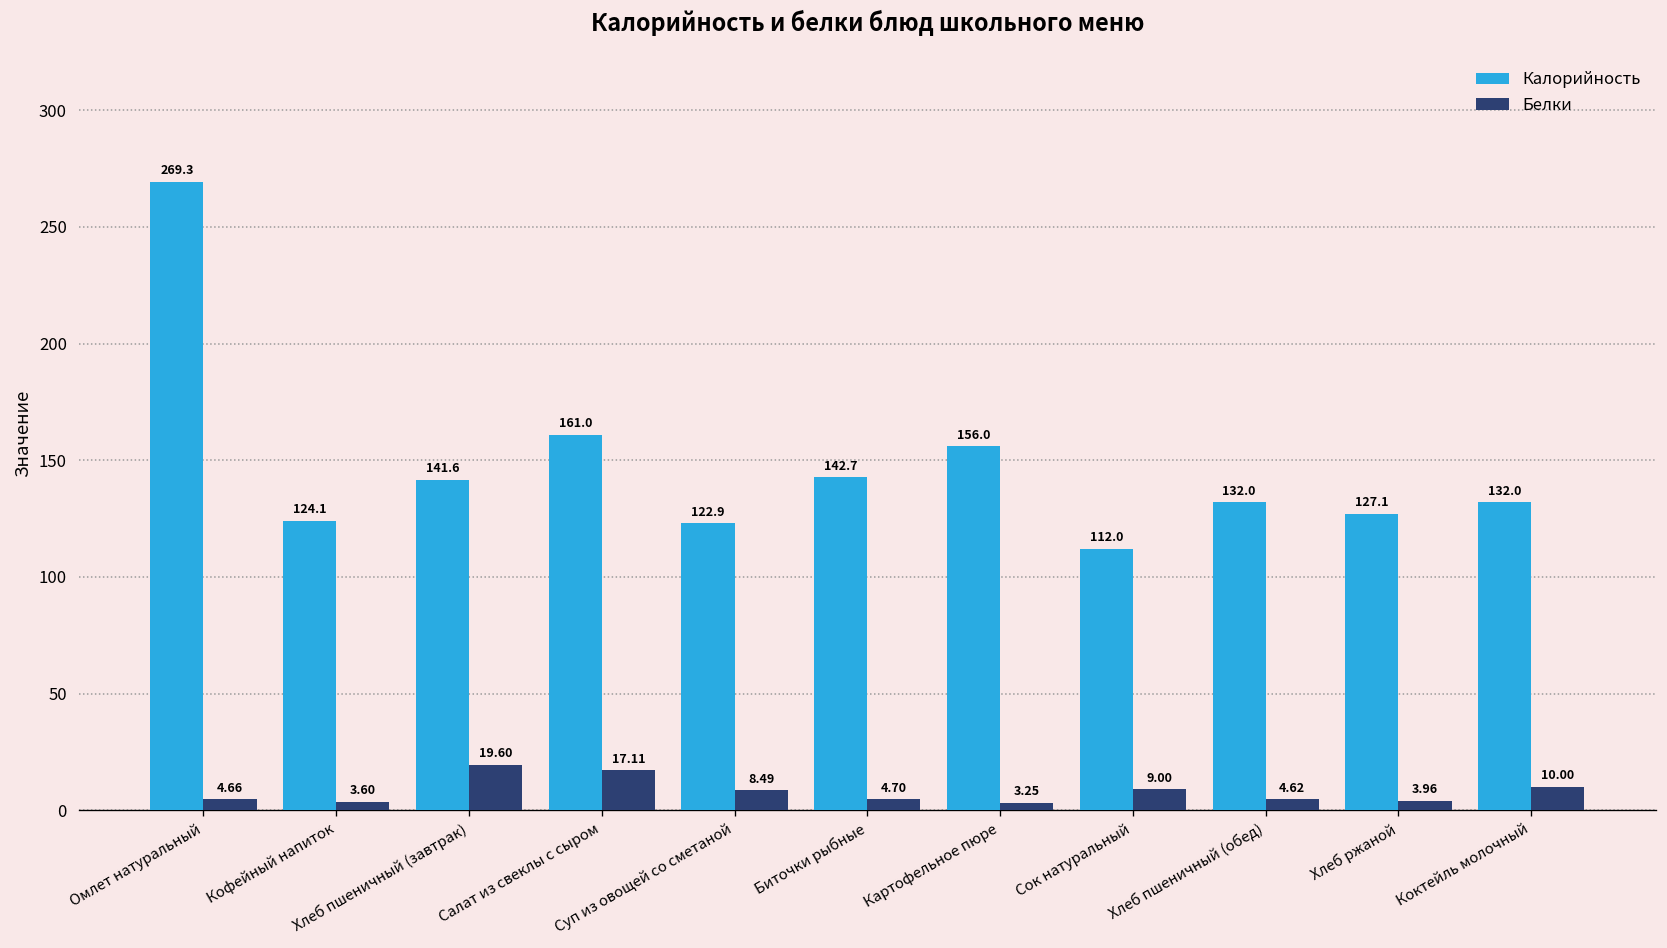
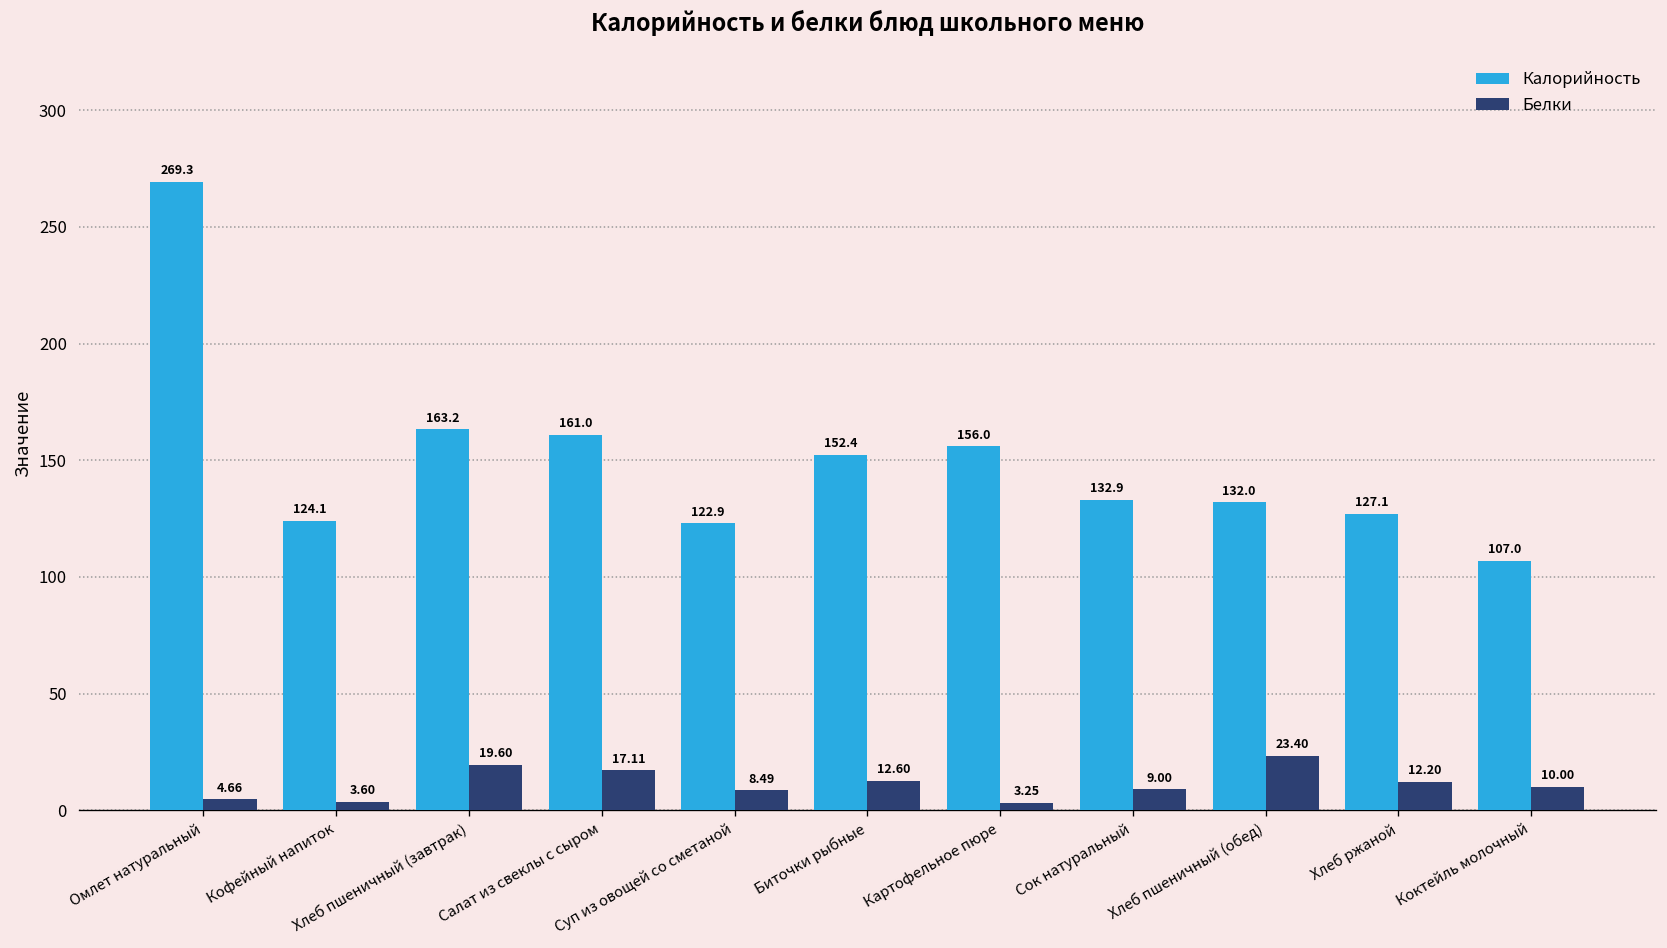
Калорийность, Хлеб пшеничный (завтрак): 141.6 -> 163.2
Калорийность, Биточки рыбные: 142.7 -> 152.4
Белки, Биточки рыбные: 4.70 -> 12.60
Калорийность, Сок натуральный: 112.0 -> 132.9
Белки, Хлеб пшеничный (обед): 4.62 -> 23.40
Белки, Хлеб ржаной: 3.96 -> 12.20
Калорийность, Коктейль молочный: 132.0 -> 107.0
